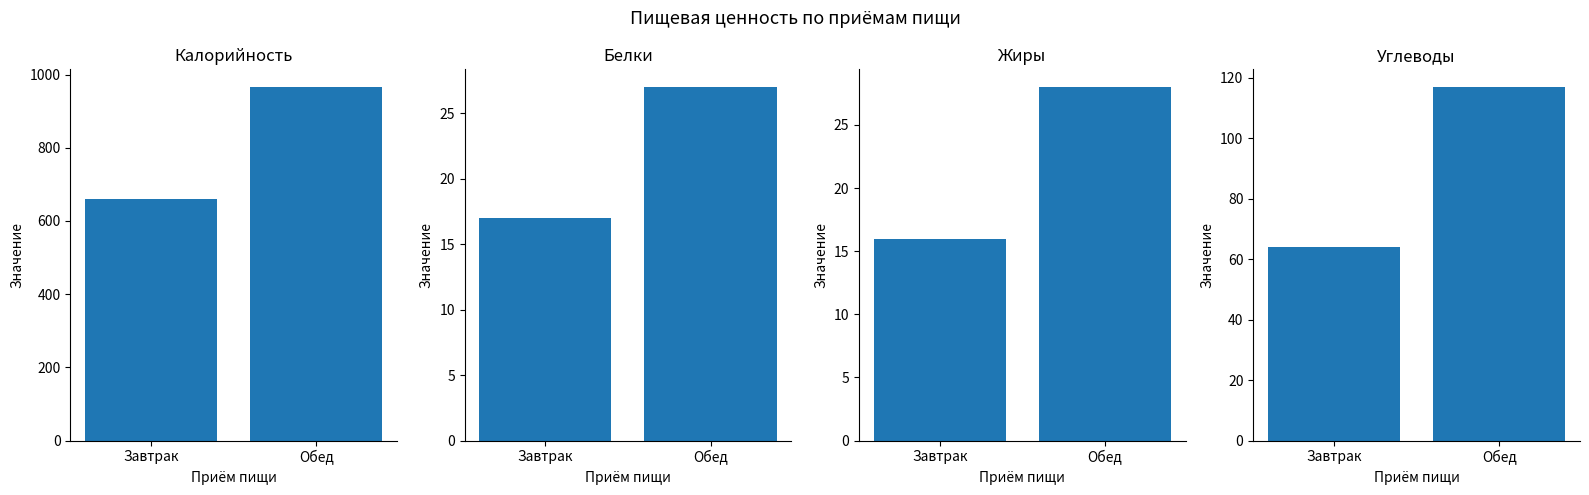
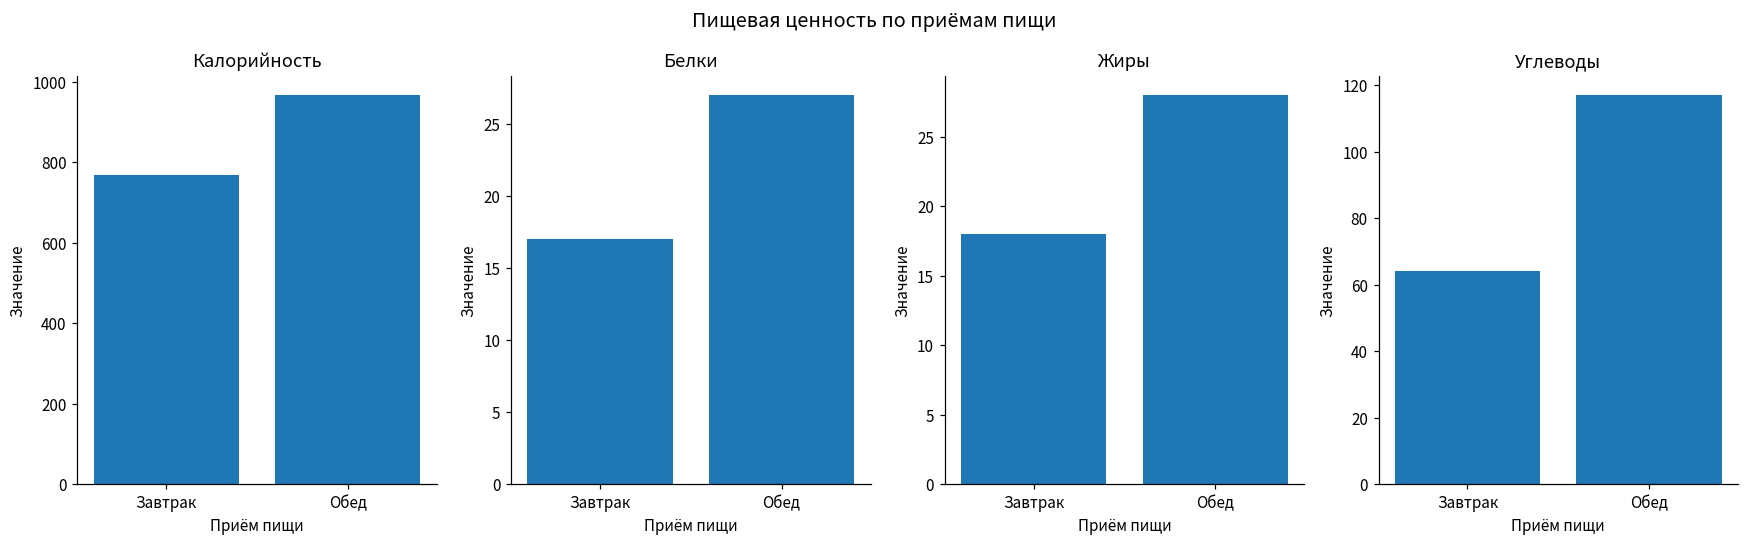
Калорийность, Завтрак: 660 -> 770
Жиры, Завтрак: 16 -> 18
